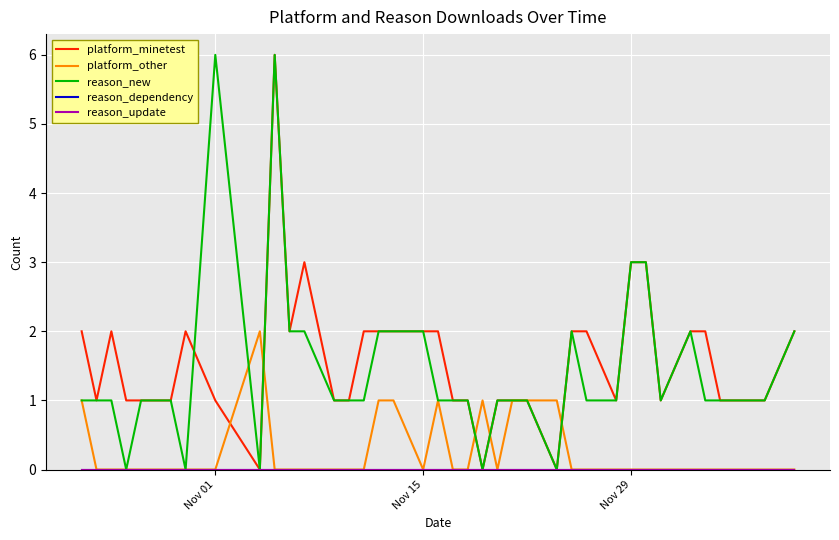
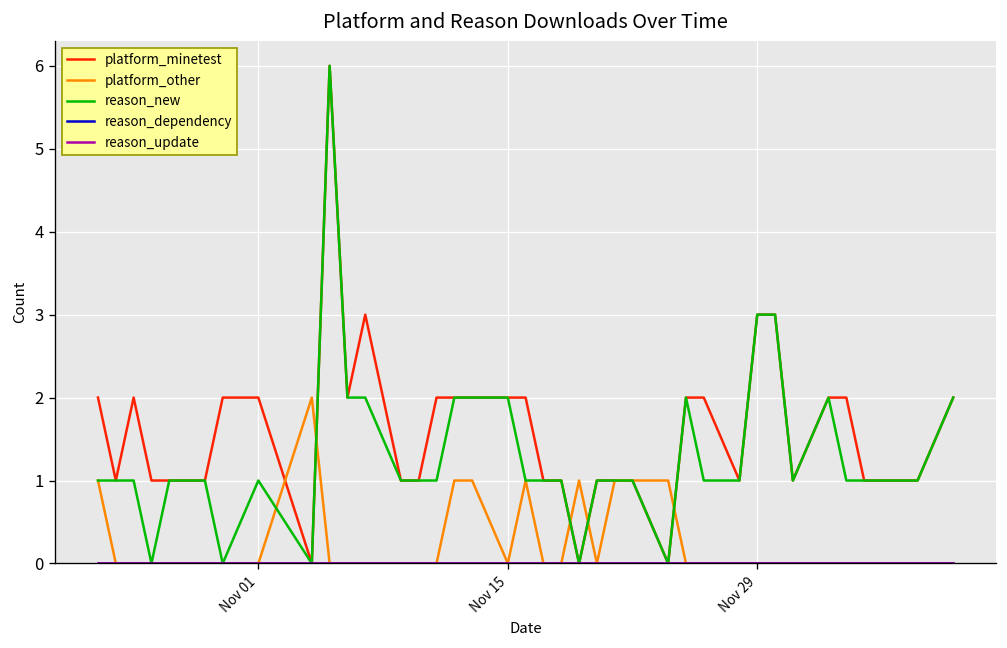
platform_minetest, Nov 01: 1 -> 2
reason_new, Nov 01: 6 -> 1
